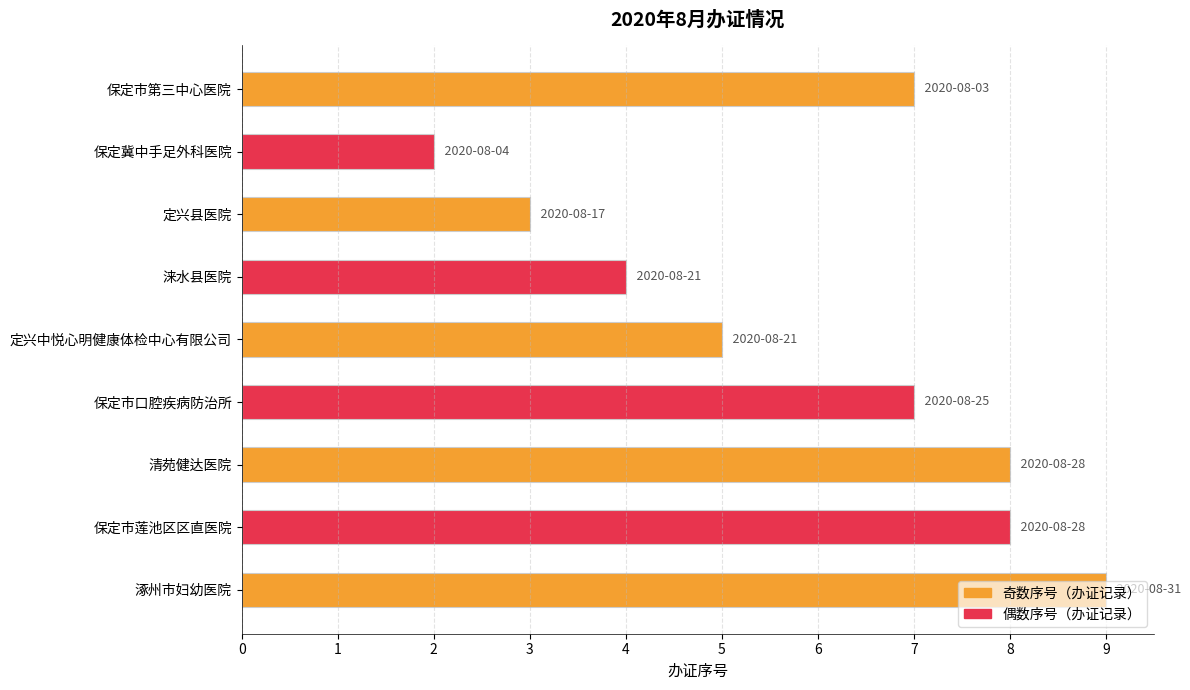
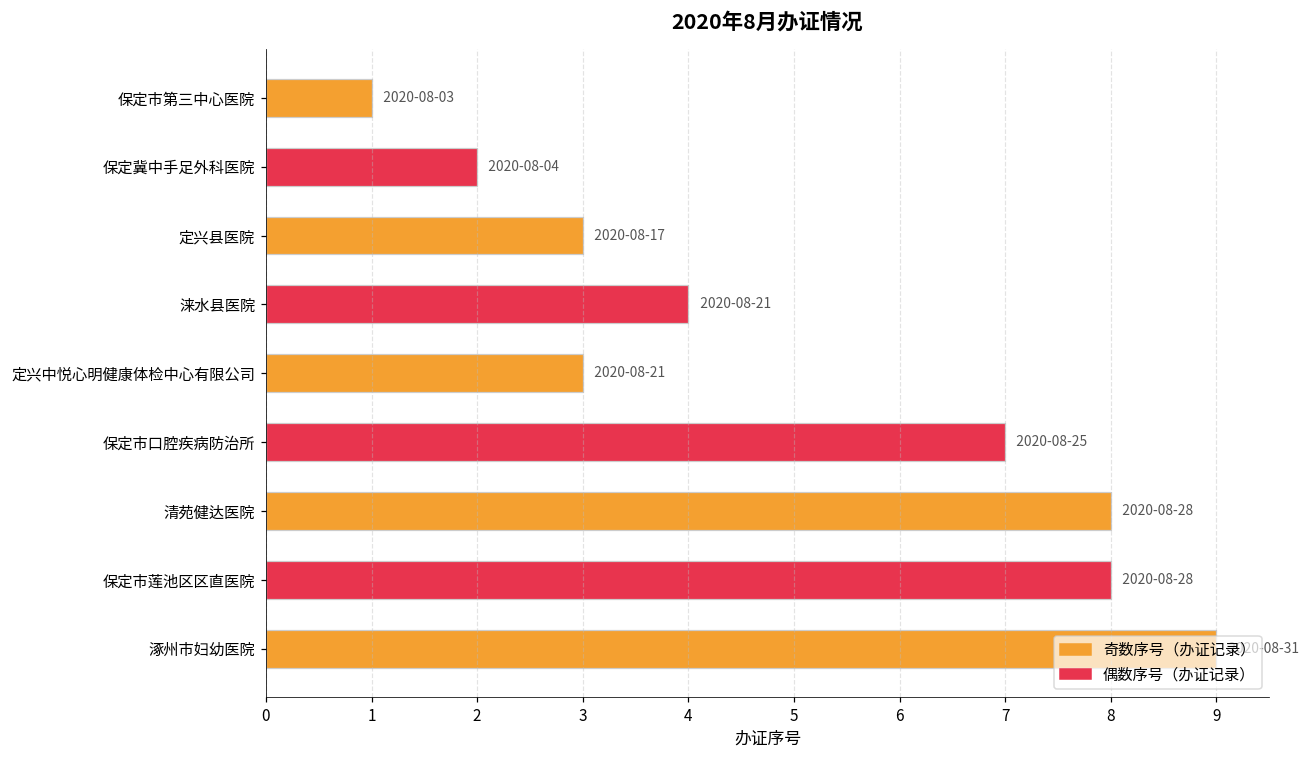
保定市第三中心医院: 7 -> 1
定兴中悦心明健康体检中心有限公司: 5 -> 3
